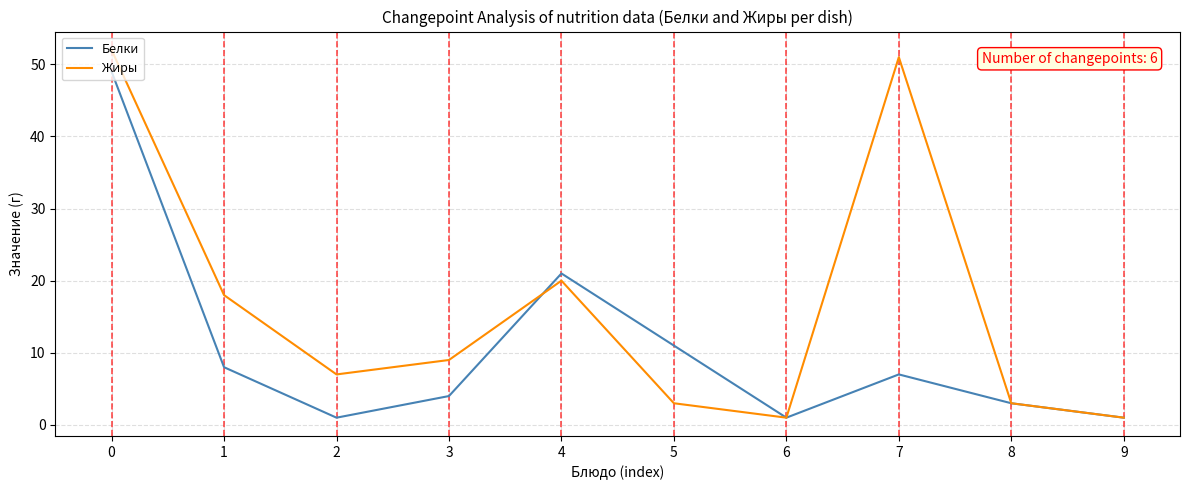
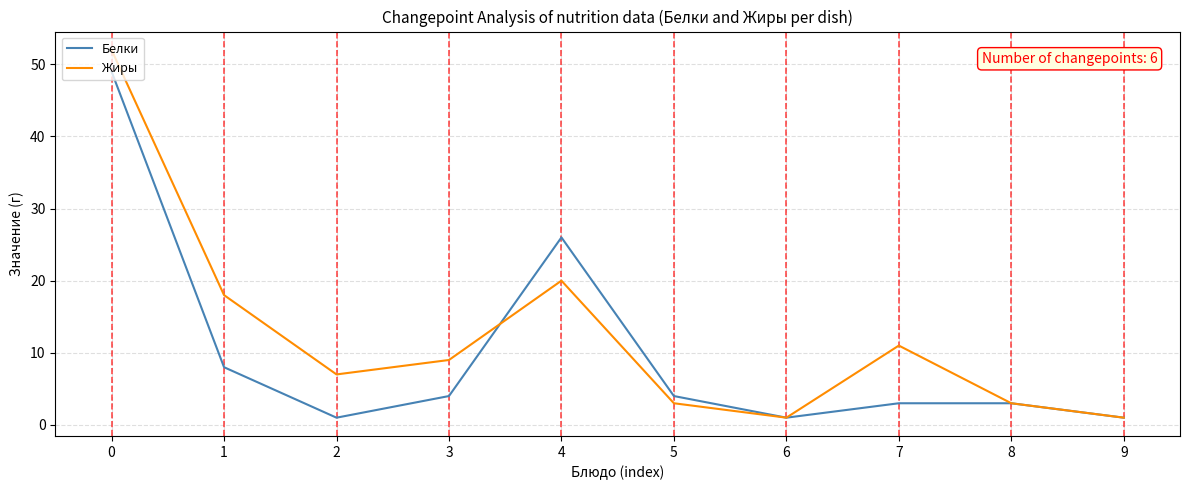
Белки, 4: 21 -> 26
Белки, 5: 11 -> 4
Белки, 7: 7 -> 3
Жиры, 7: 51 -> 11
